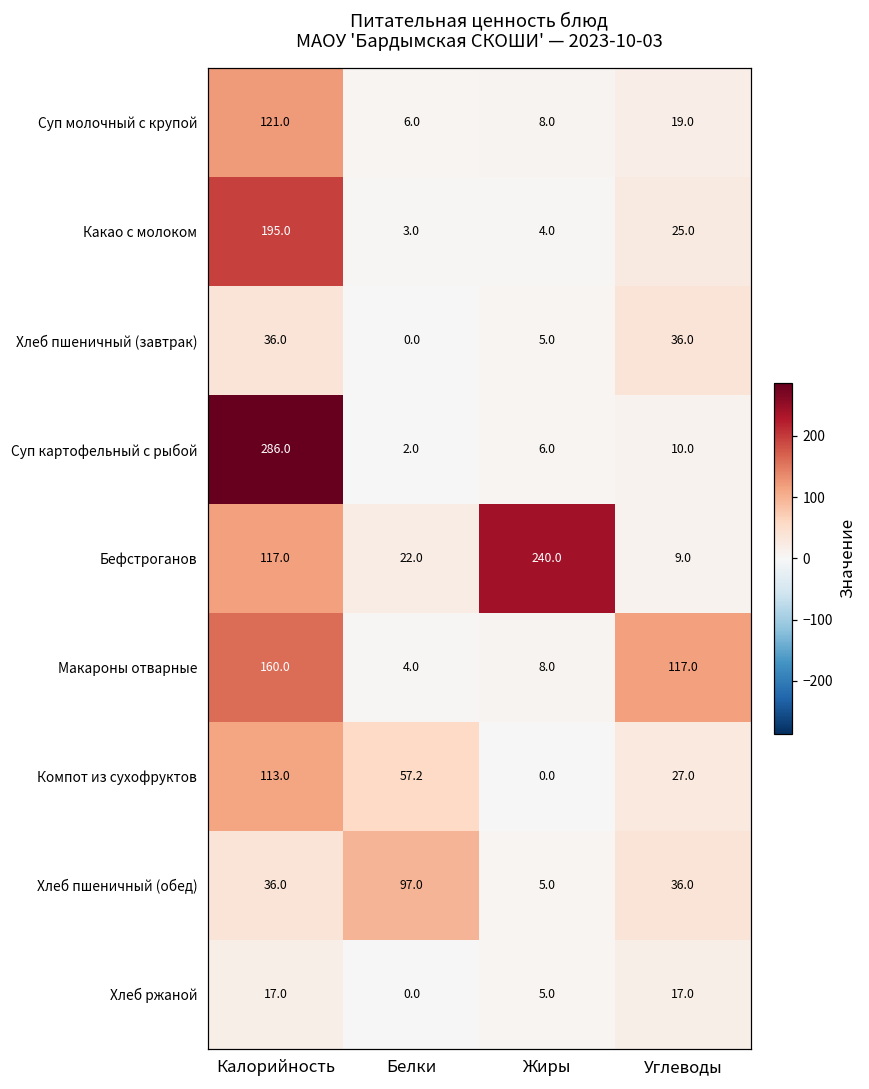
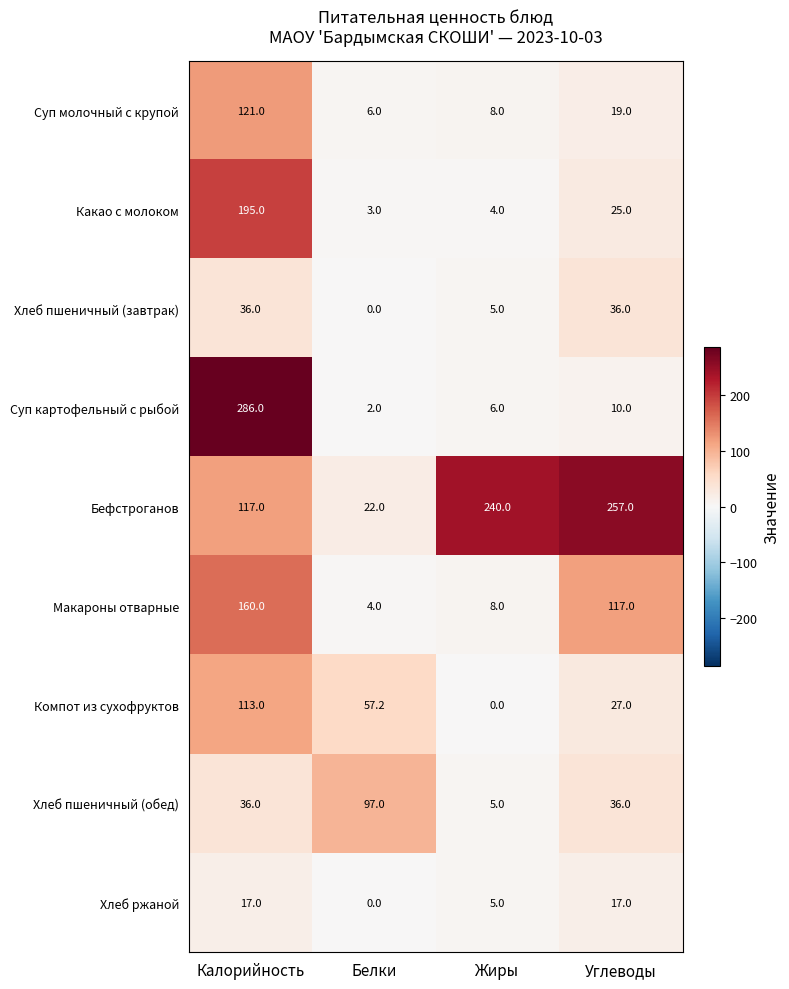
Бефстроганов, Углеводы: 9.0 -> 257.0
